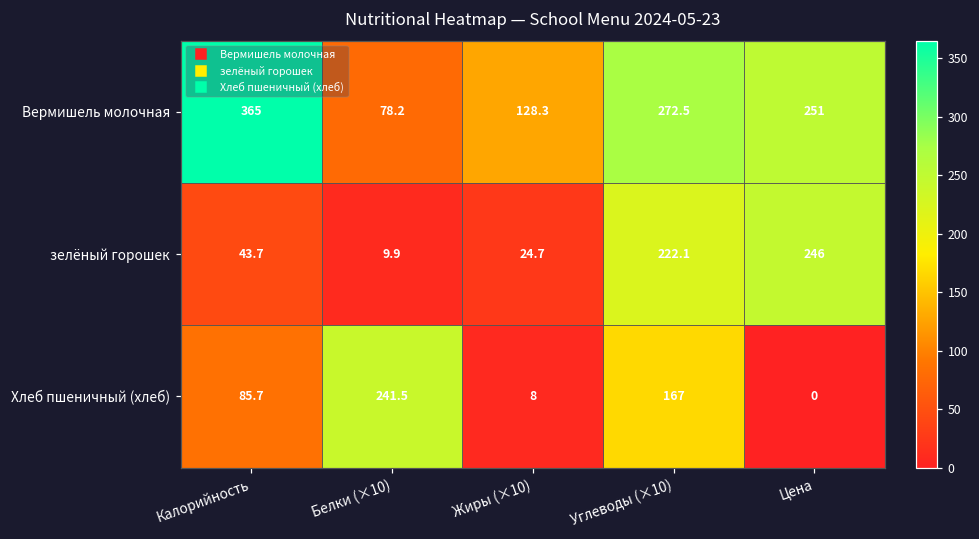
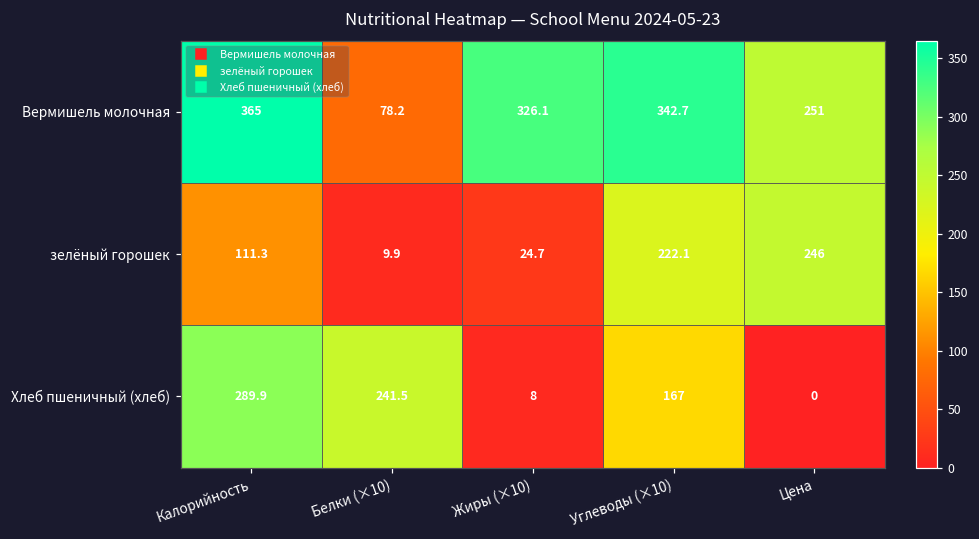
Вермишель молочная, Жиры (×10): 128.3 -> 326.1
Вермишель молочная, Углеводы (×10): 272.5 -> 342.7
зелёный горошек, Калорийность: 43.7 -> 111.3
Хлеб пшеничный (хлеб), Калорийность: 85.7 -> 289.9
